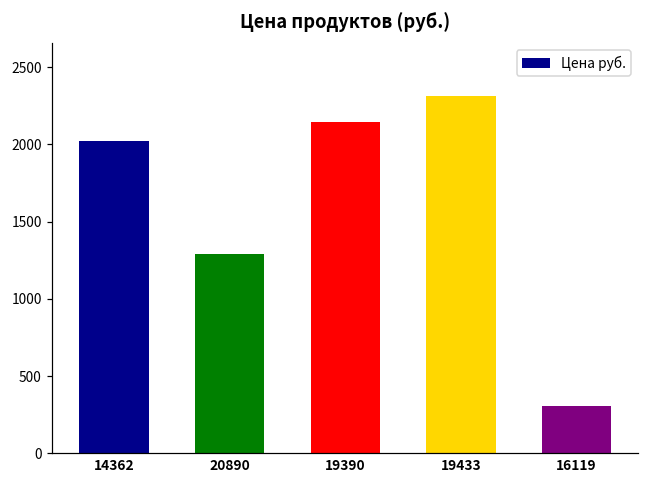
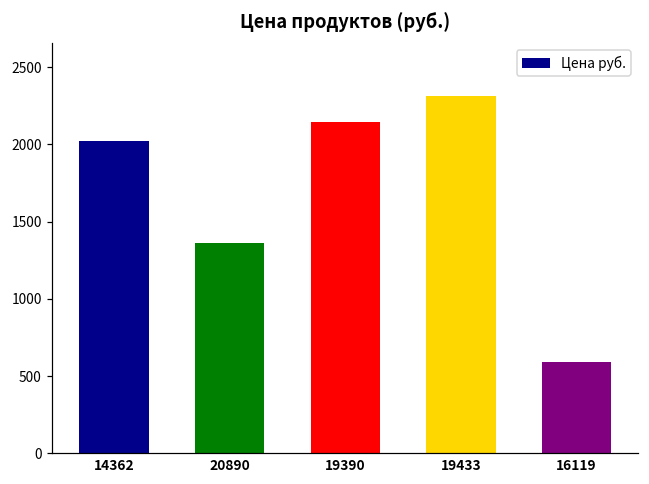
20890: 1290 -> 1360
16119: 310 -> 590
